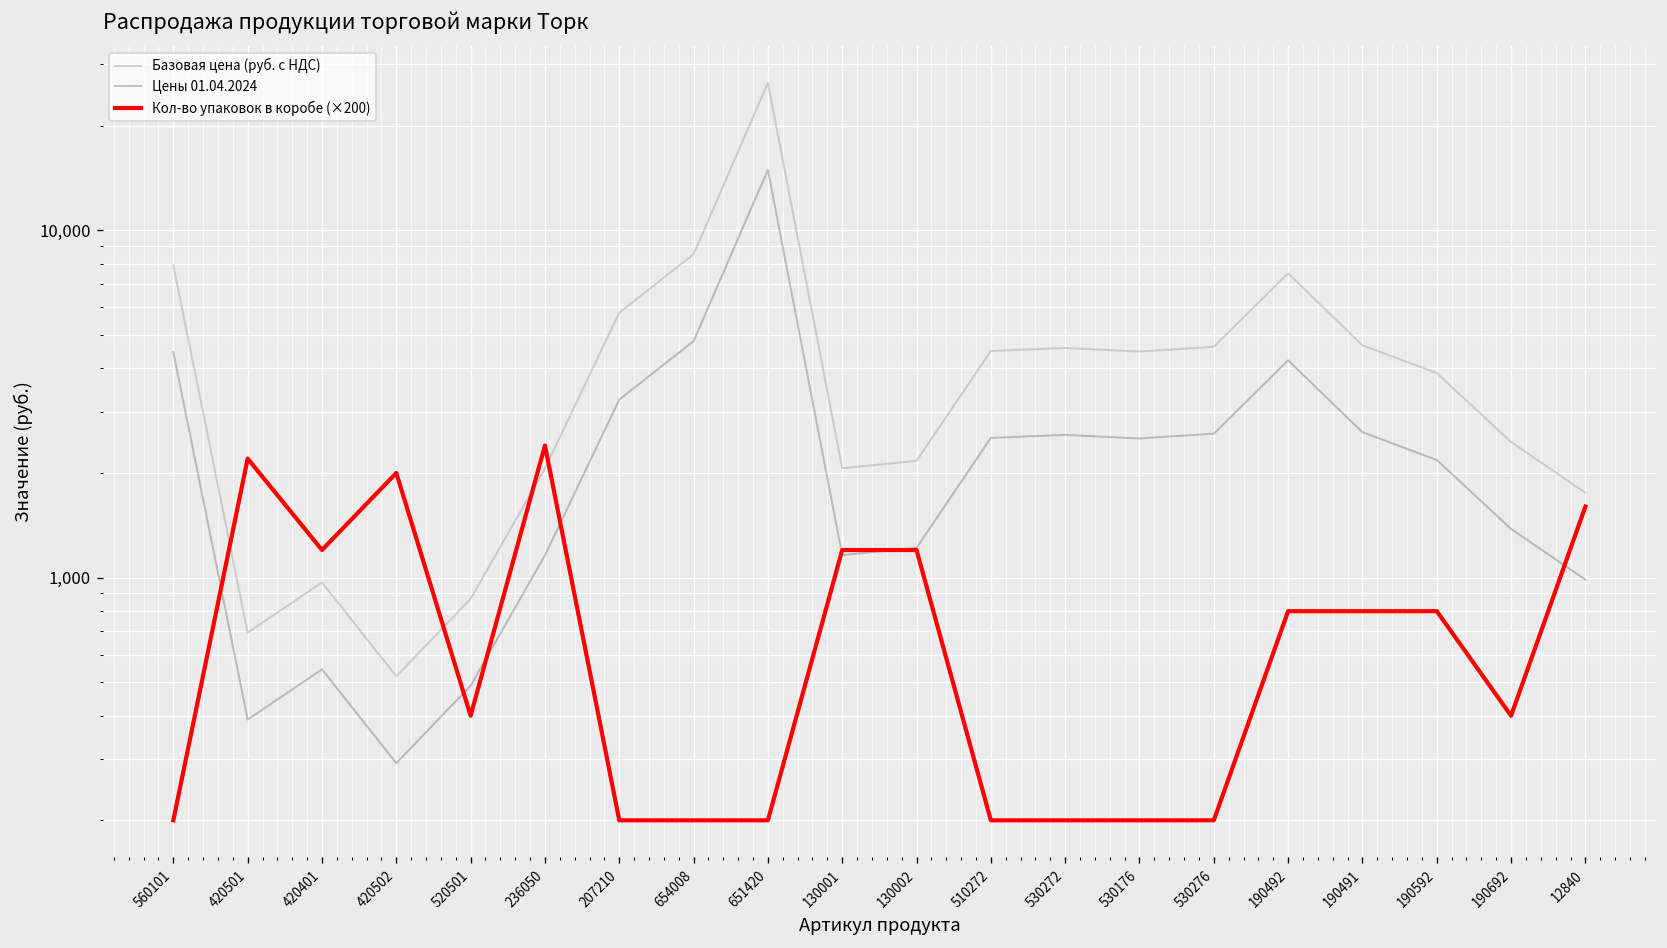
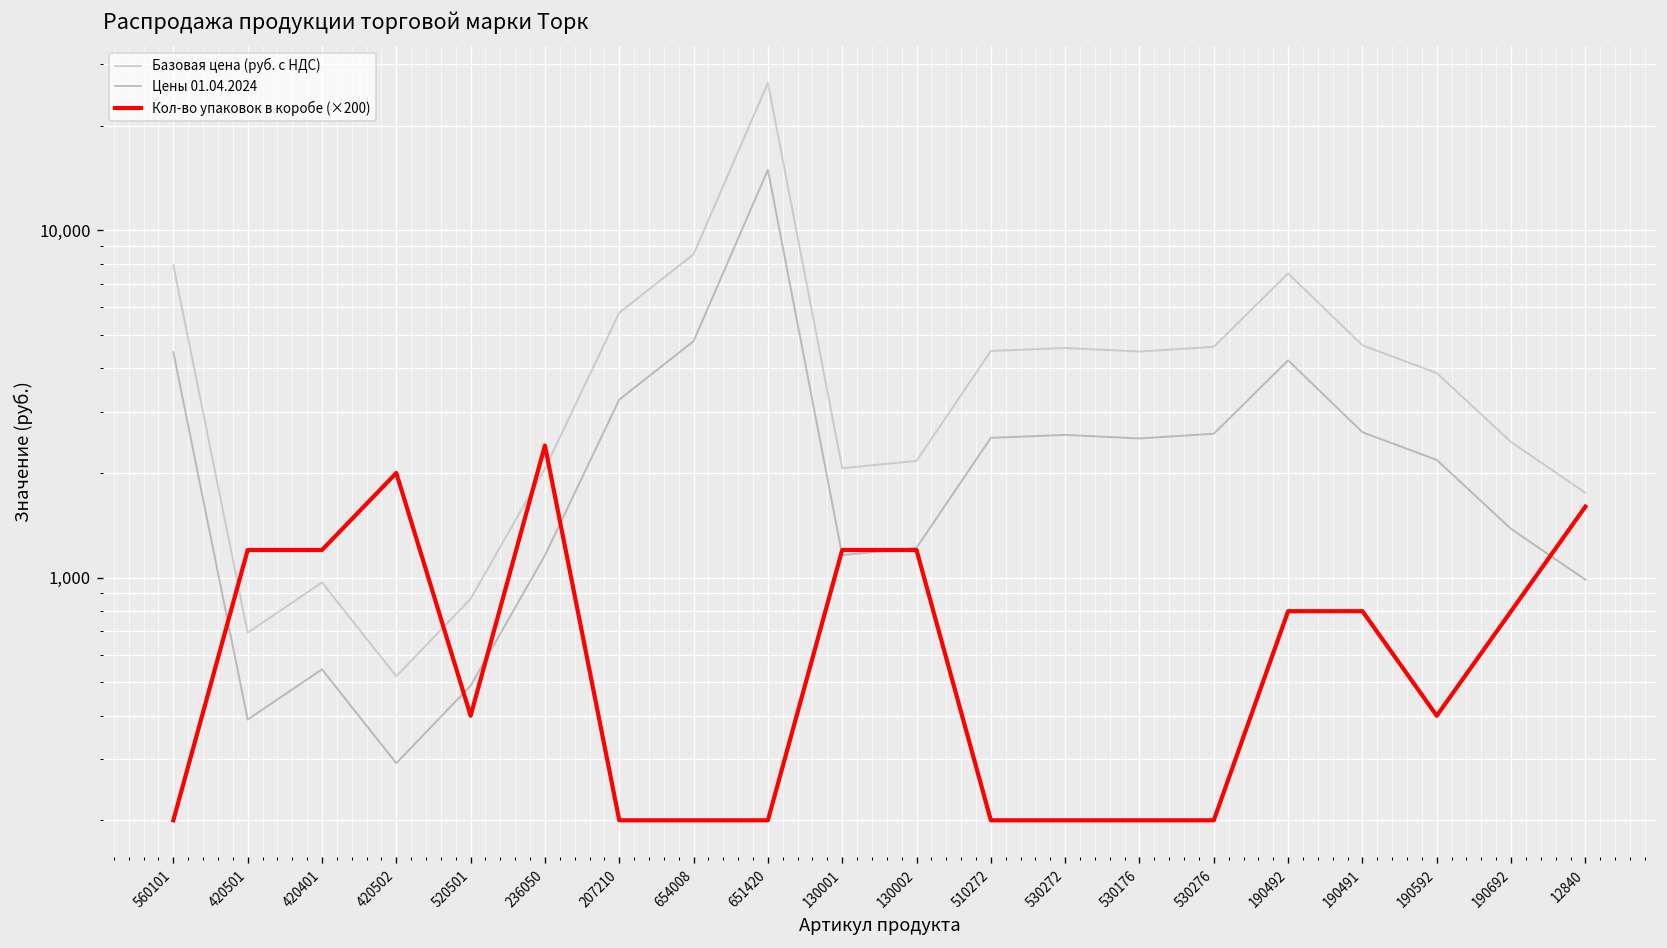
Кол-во упаковок в коробе (×200), 420501: 2,200 -> 1,200
Кол-во упаковок в коробе (×200), 190592: 800 -> 400
Кол-во упаковок в коробе (×200), 190692: 400 -> 800
